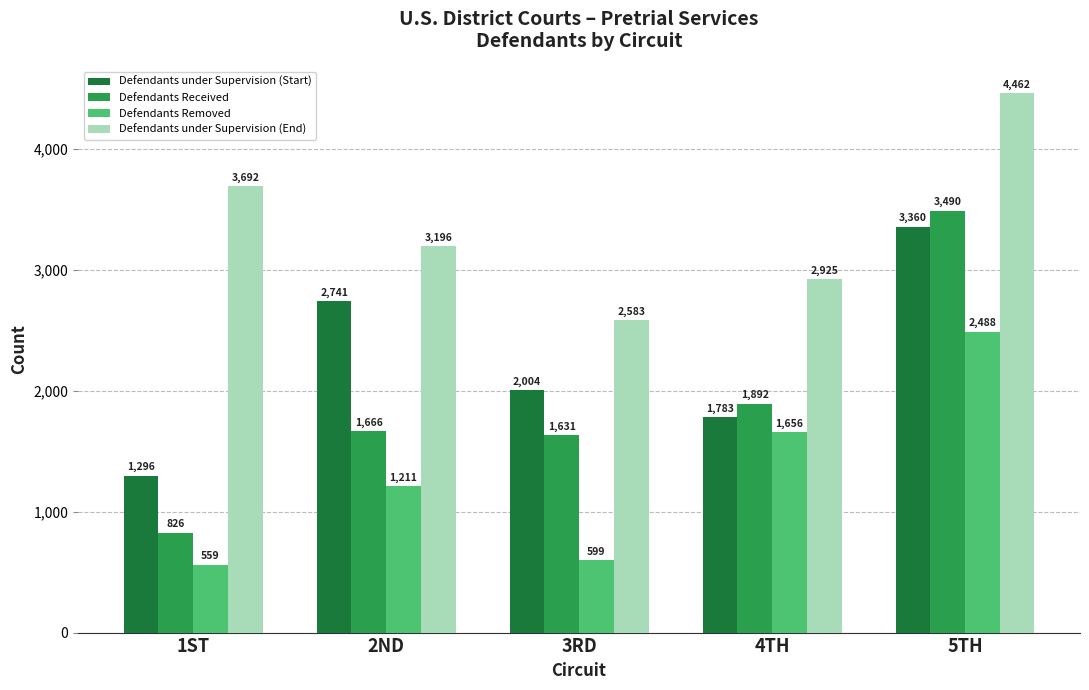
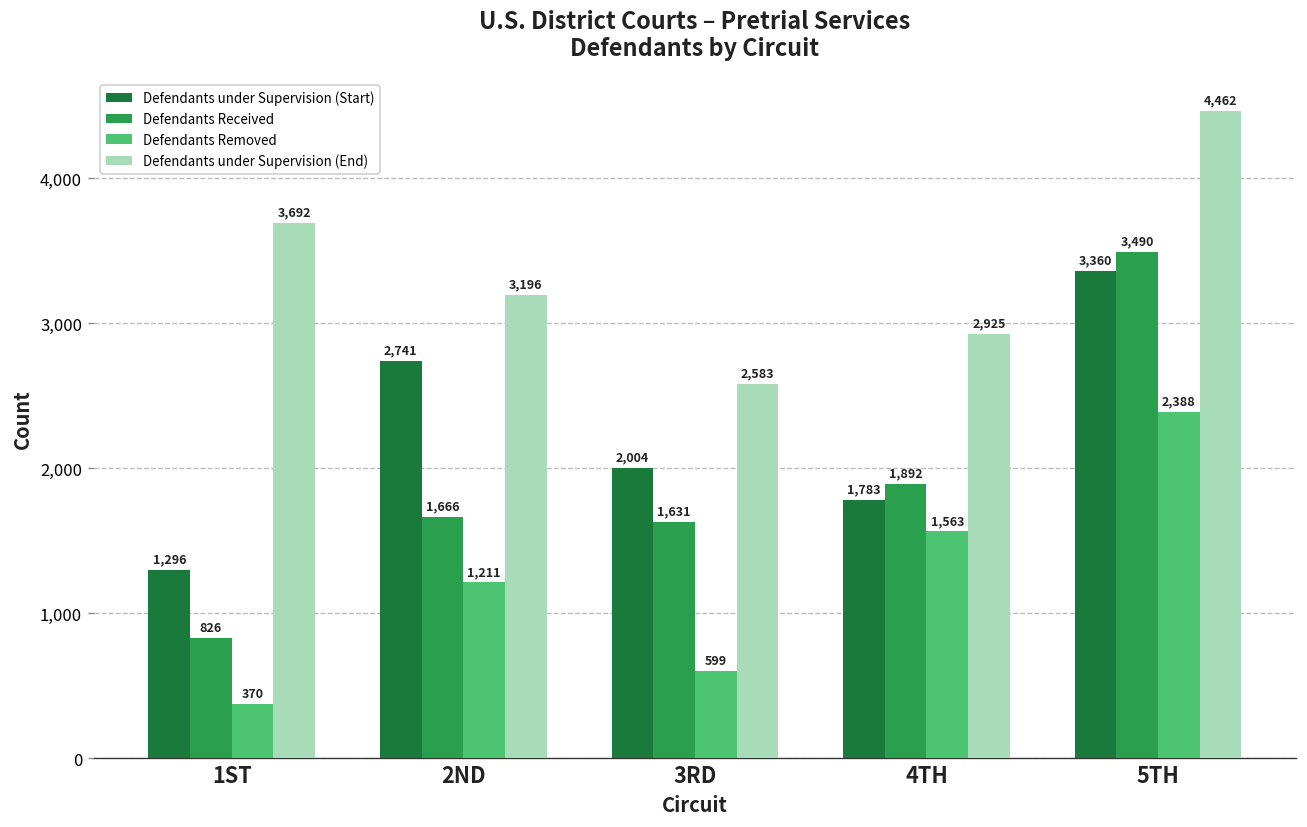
Defendants Removed, 1ST: 559 -> 370
Defendants Removed, 4TH: 1,656 -> 1,563
Defendants Removed, 5TH: 2,488 -> 2,388
